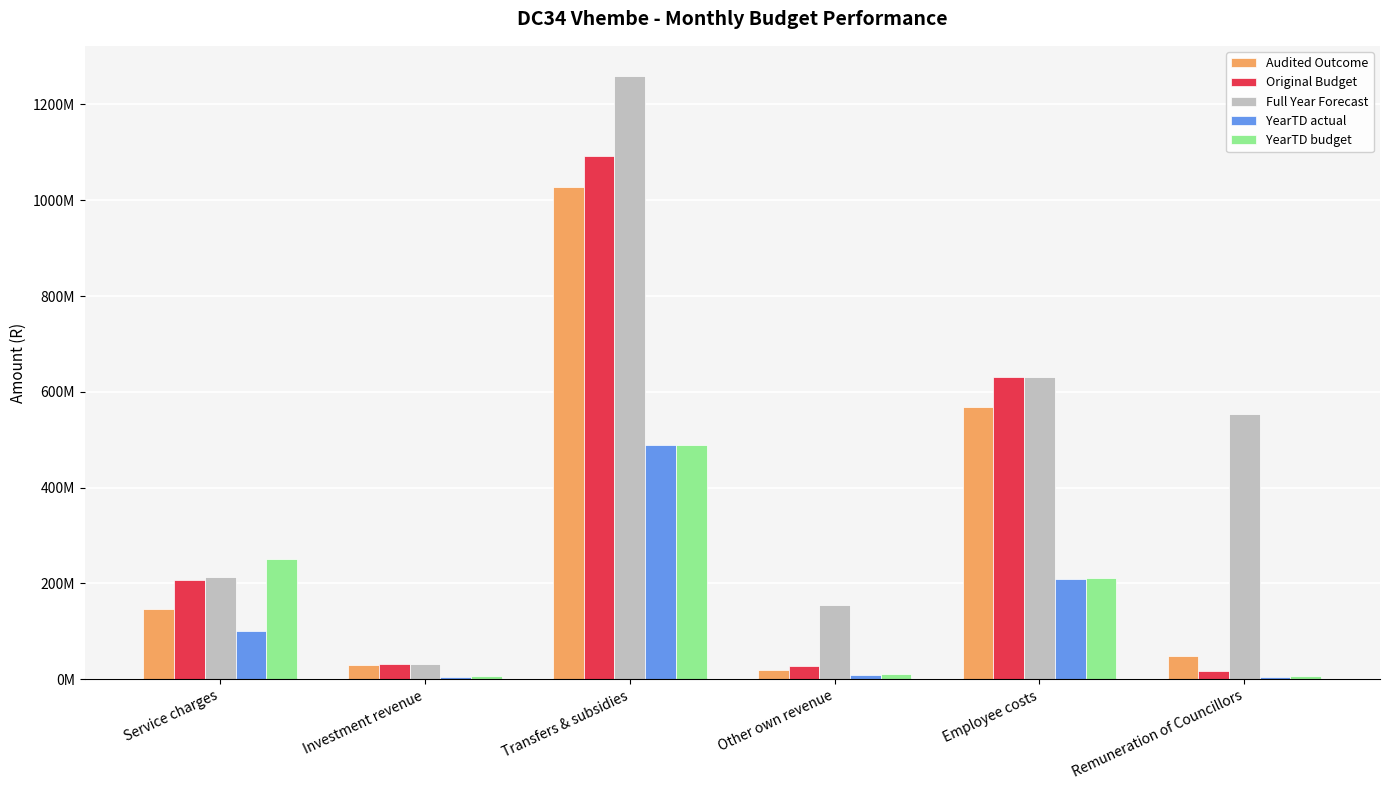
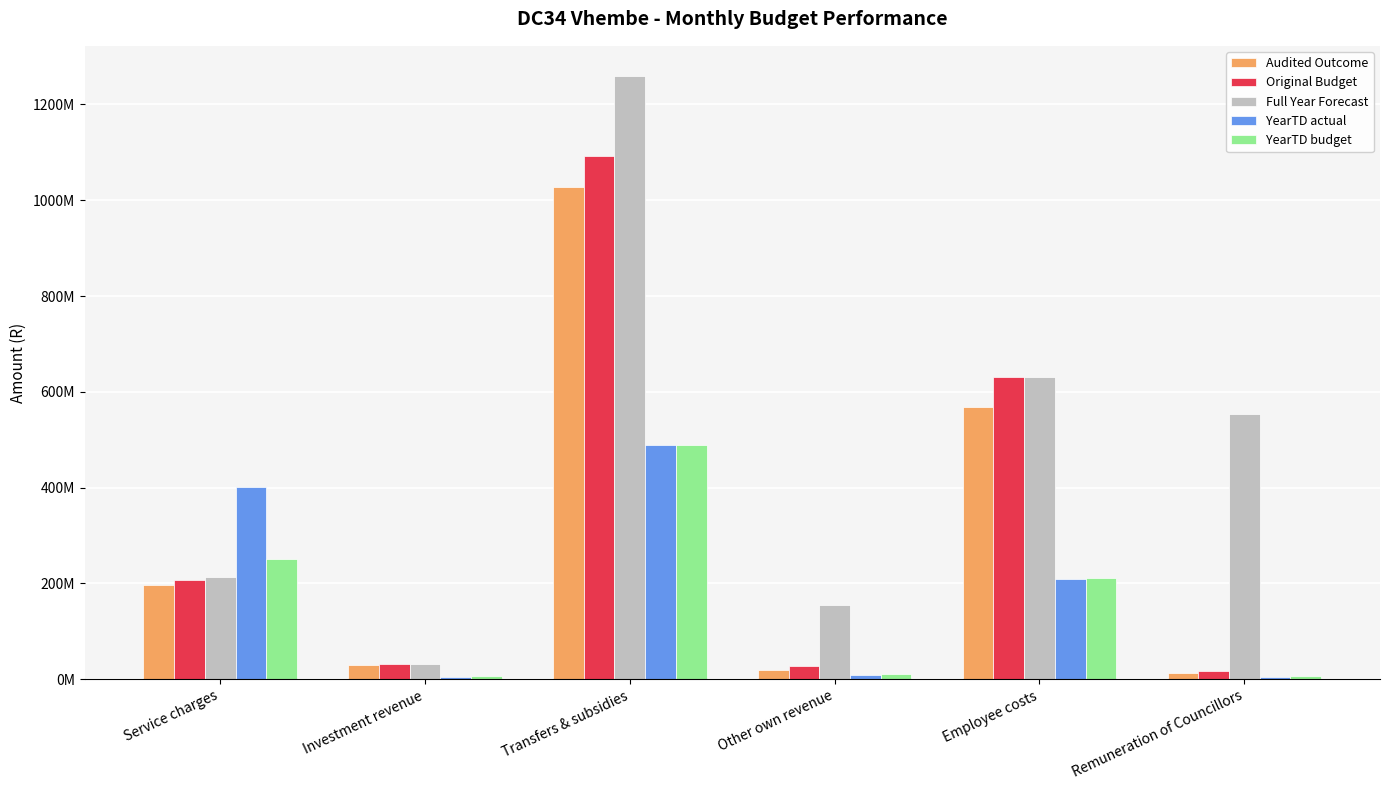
Audited Outcome, Service charges: 150000000 -> 200000000
YearTD actual, Service charges: 100000000 -> 400000000
Audited Outcome, Remuneration of Councillors: 50000000 -> 10000000
